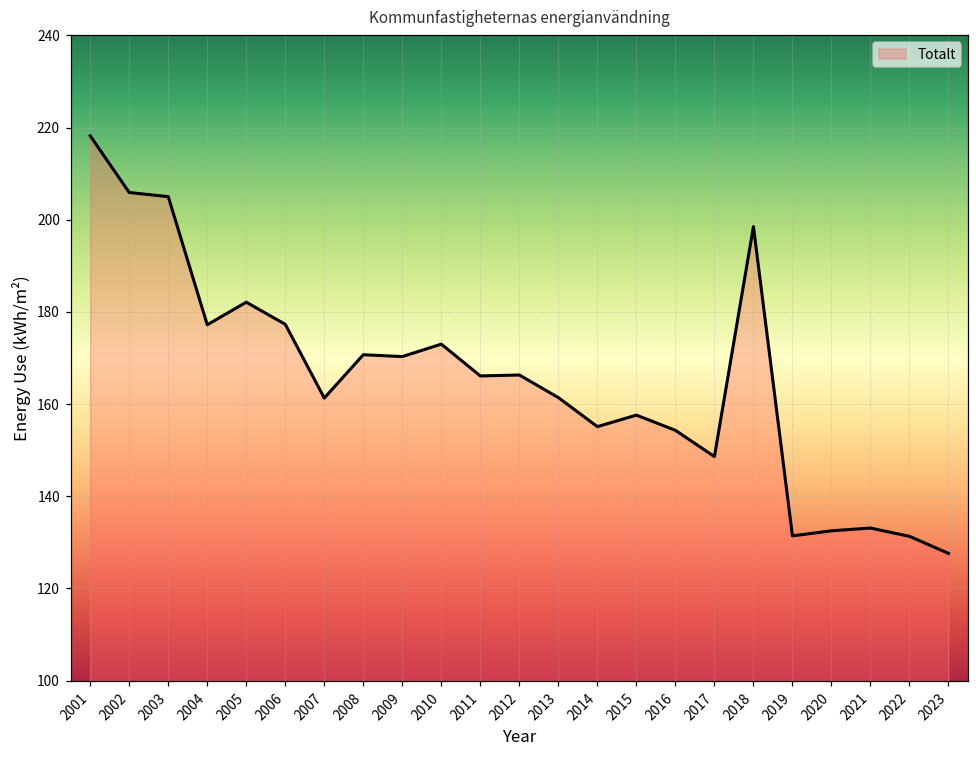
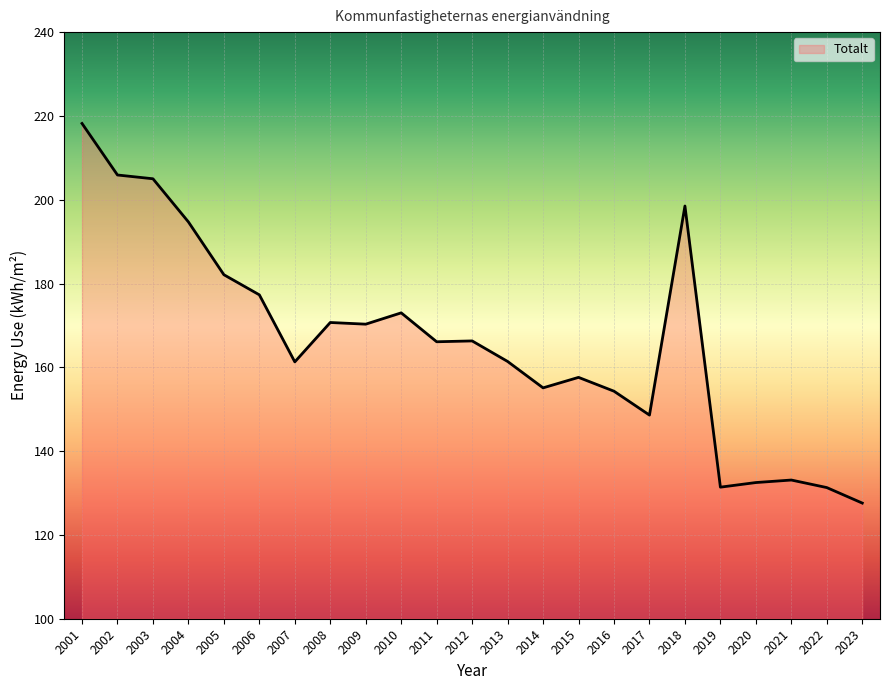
2004: 177 -> 195
